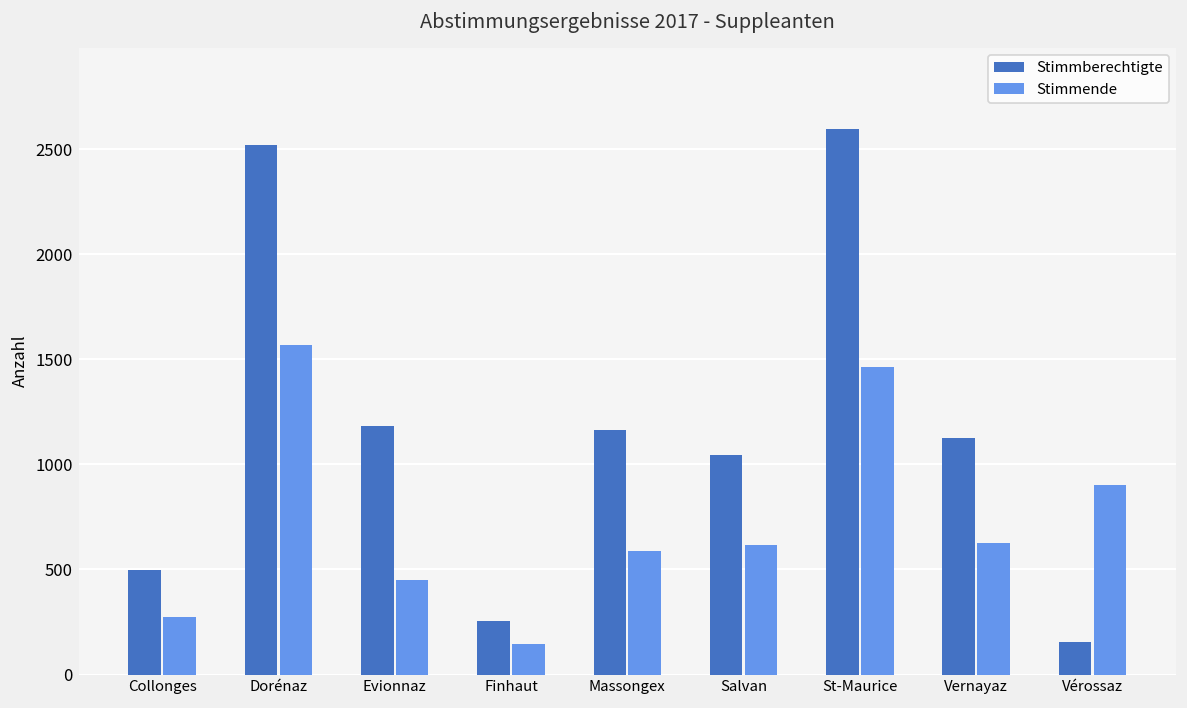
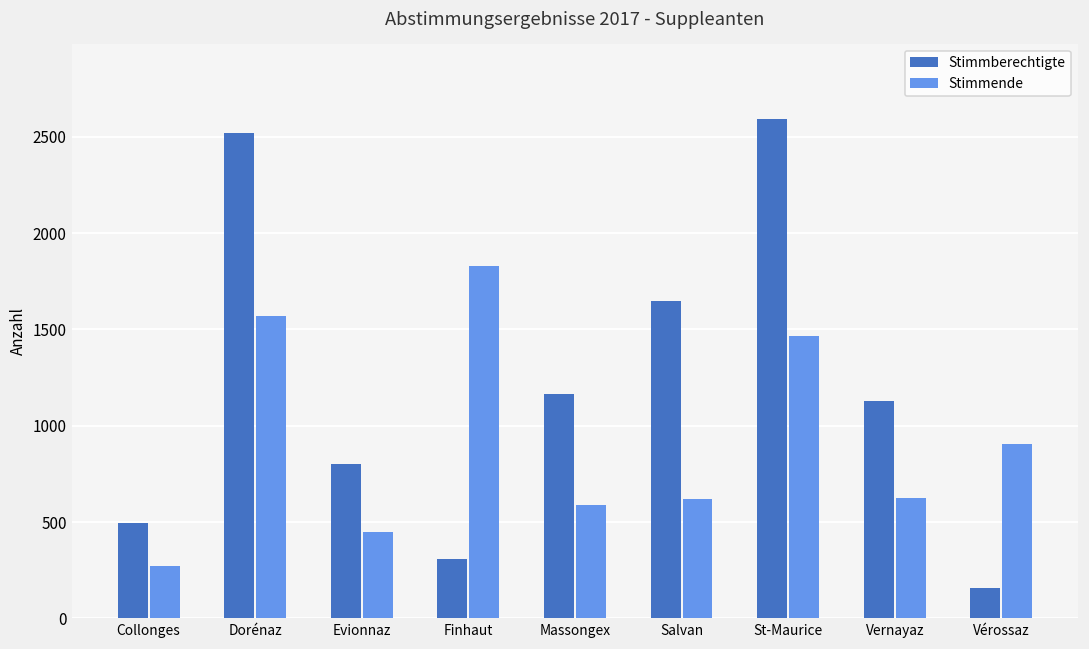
Stimmberechtigte, Evionnaz: 1180 -> 800
Stimmberechtigte, Finhaut: 260 -> 310
Stimmende, Finhaut: 150 -> 1830
Stimmberechtigte, Salvan: 1050 -> 1650
